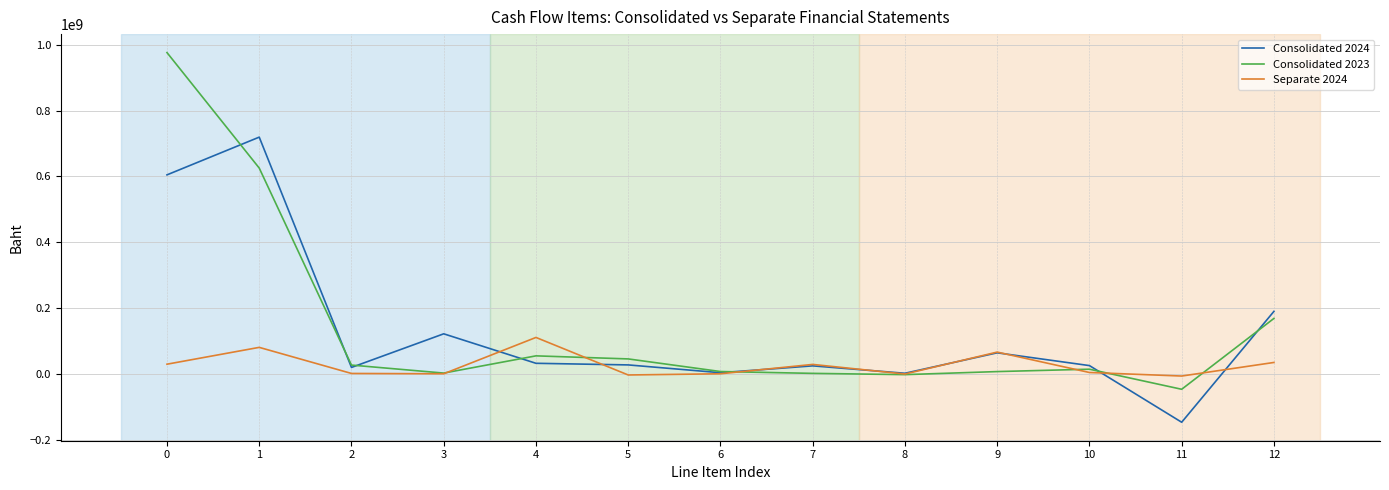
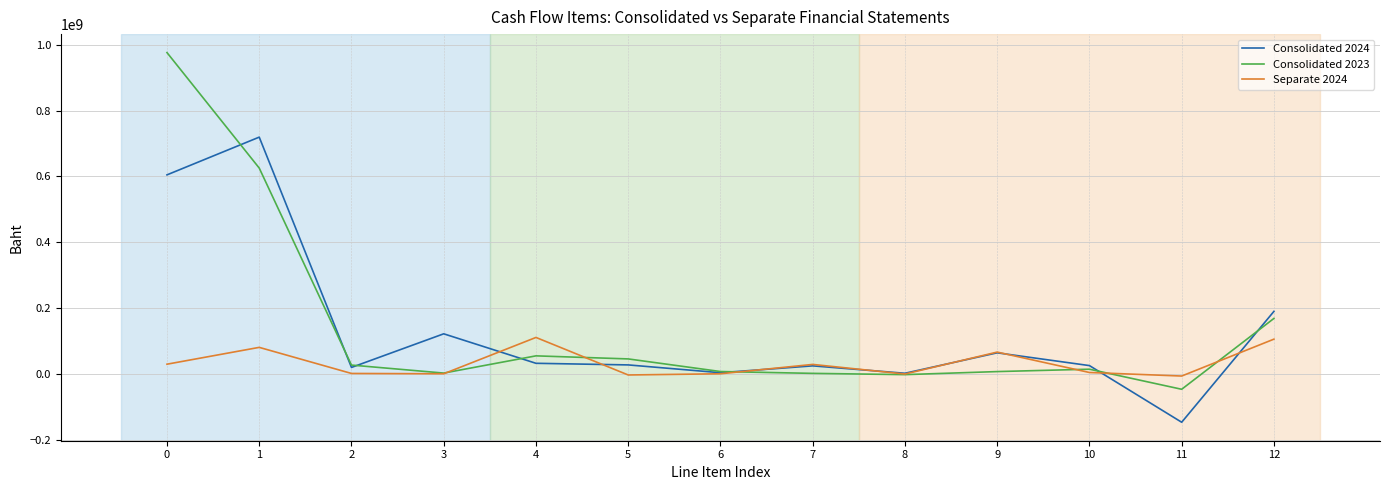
Separate 2024, 12: 30000000 -> 110000000
